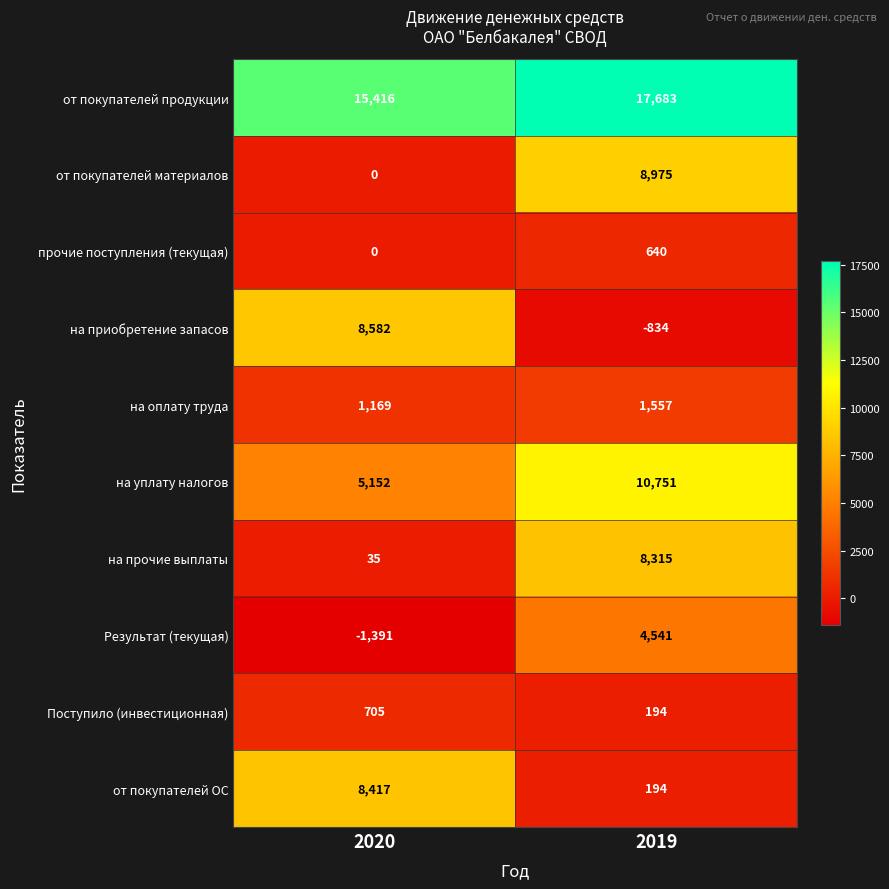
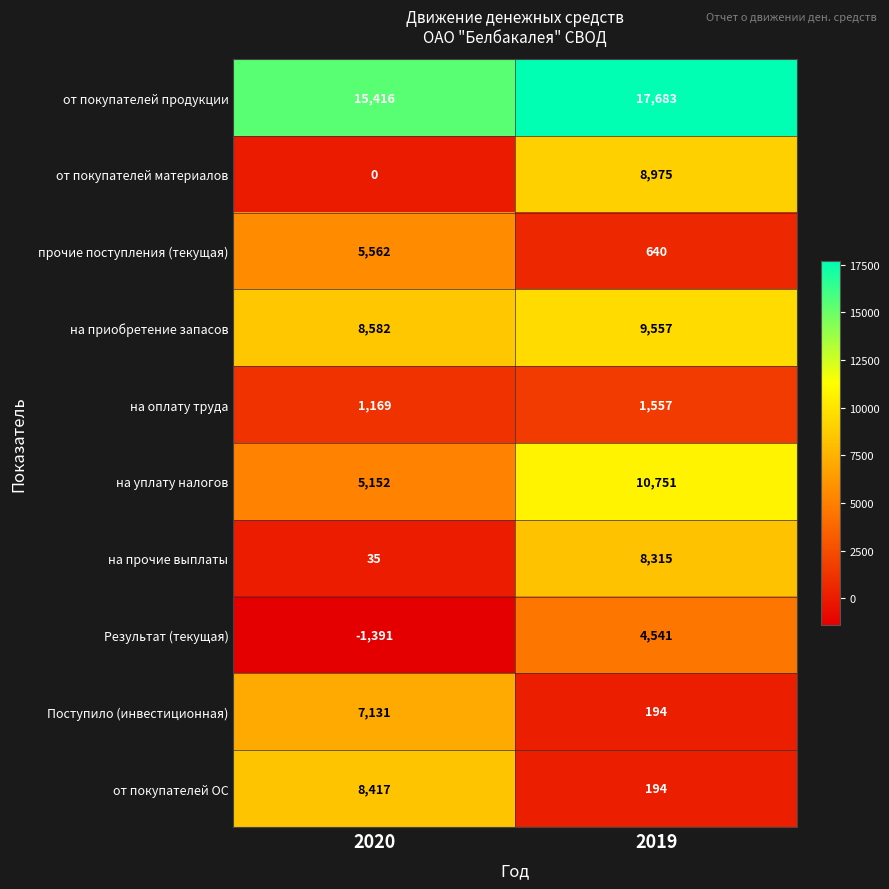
прочие поступления (текущая), 2020: 0 -> 5,562
на приобретение запасов, 2019: -834 -> 9,557
Поступило (инвестиционная), 2020: 705 -> 7,131
